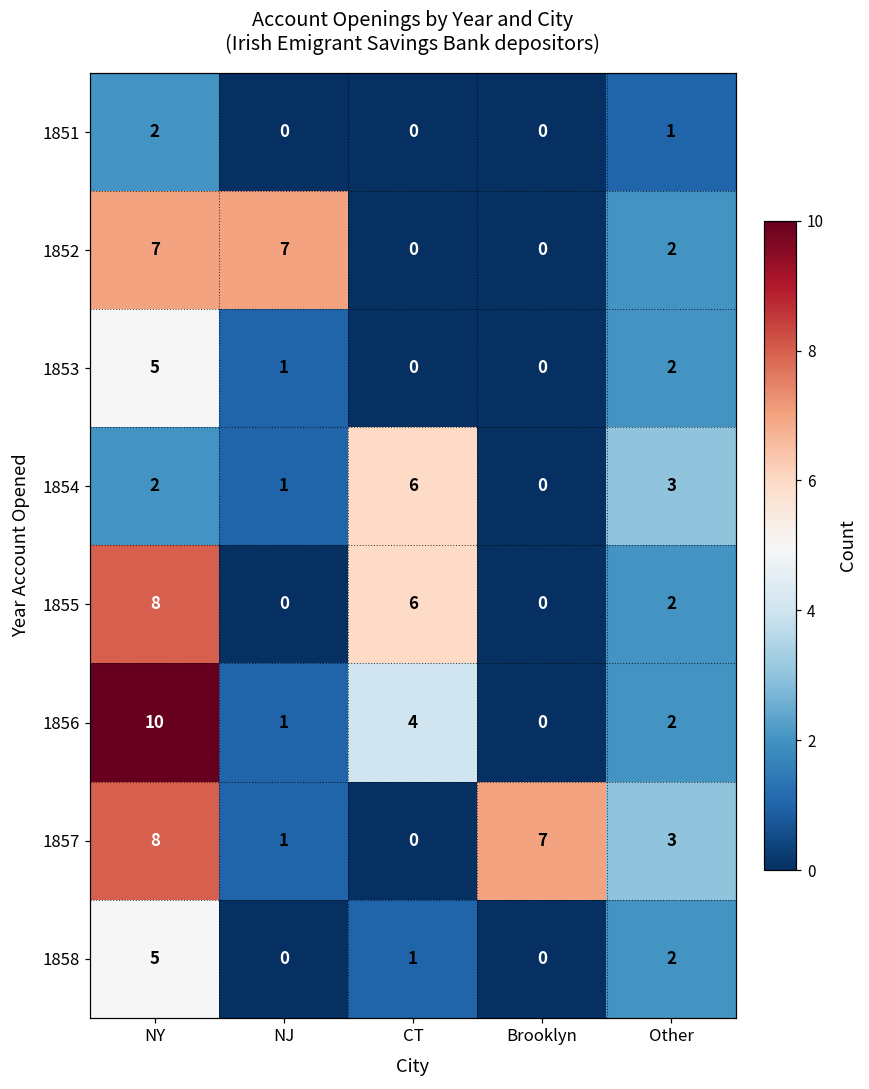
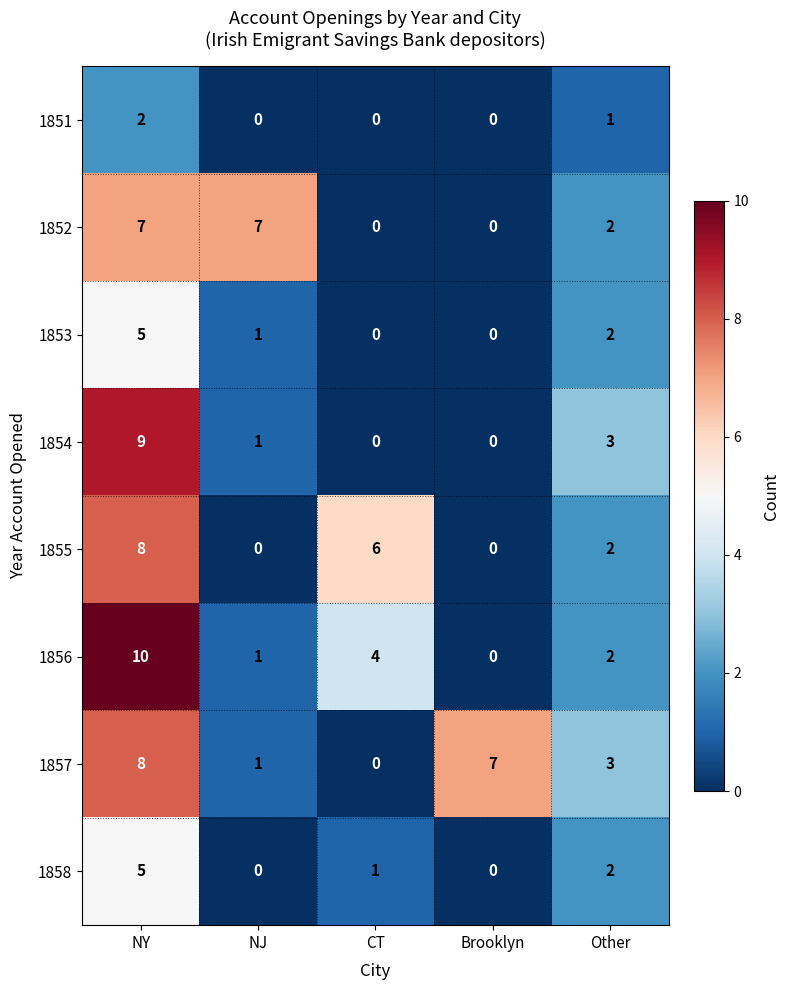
1854, NY: 2 -> 9
1854, CT: 6 -> 0
